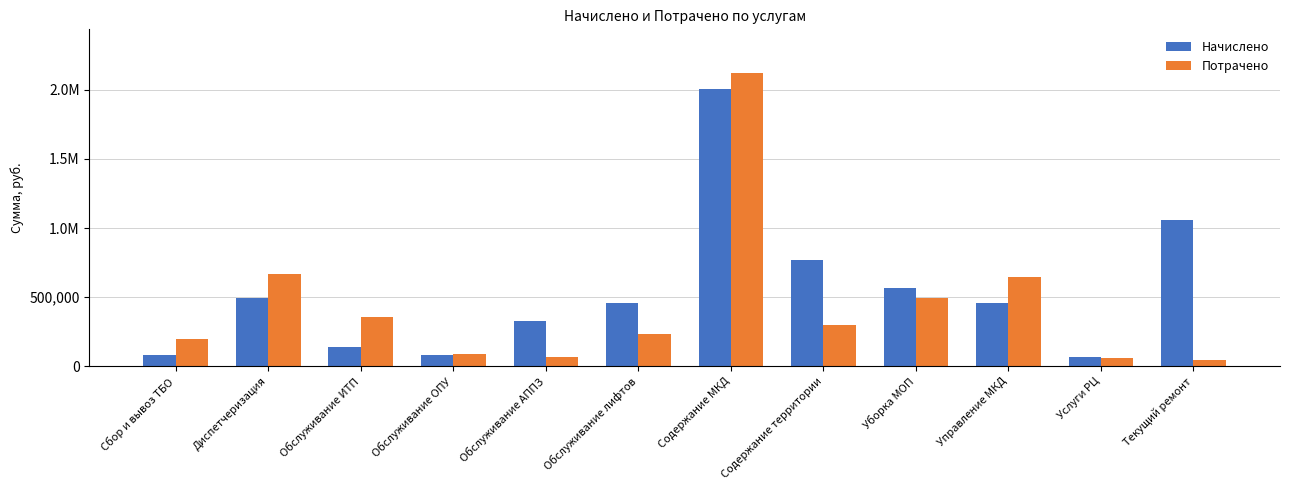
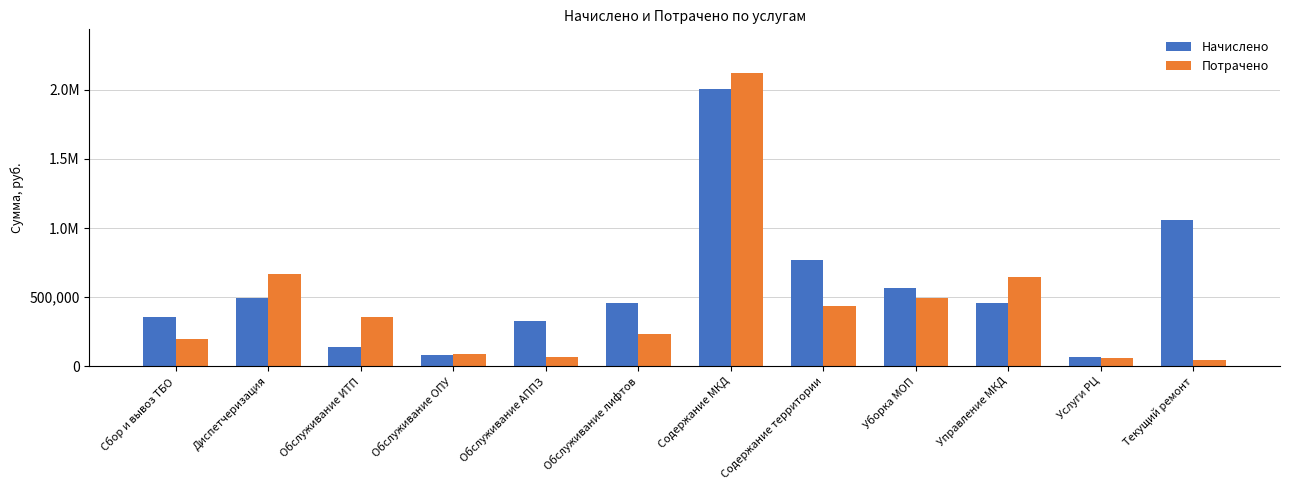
Начислено, Сбор и вывоз ТБО: 80,000 -> 360,000
Потрачено, Содержание территории: 300,000 -> 440,000
